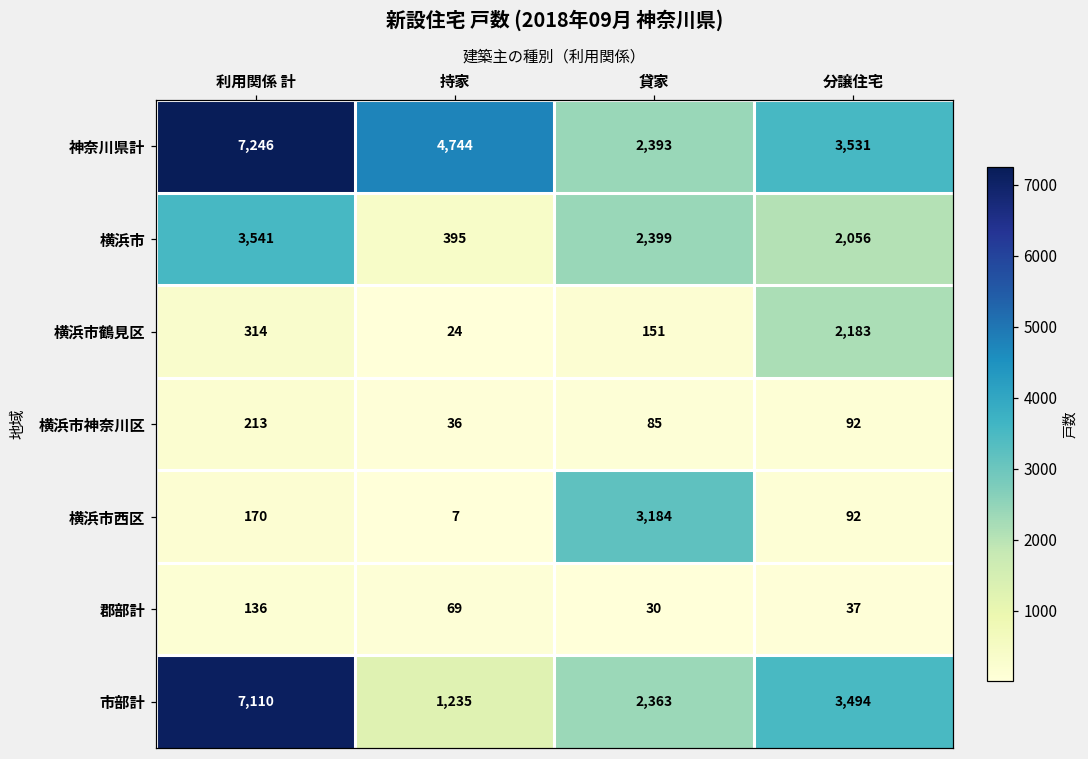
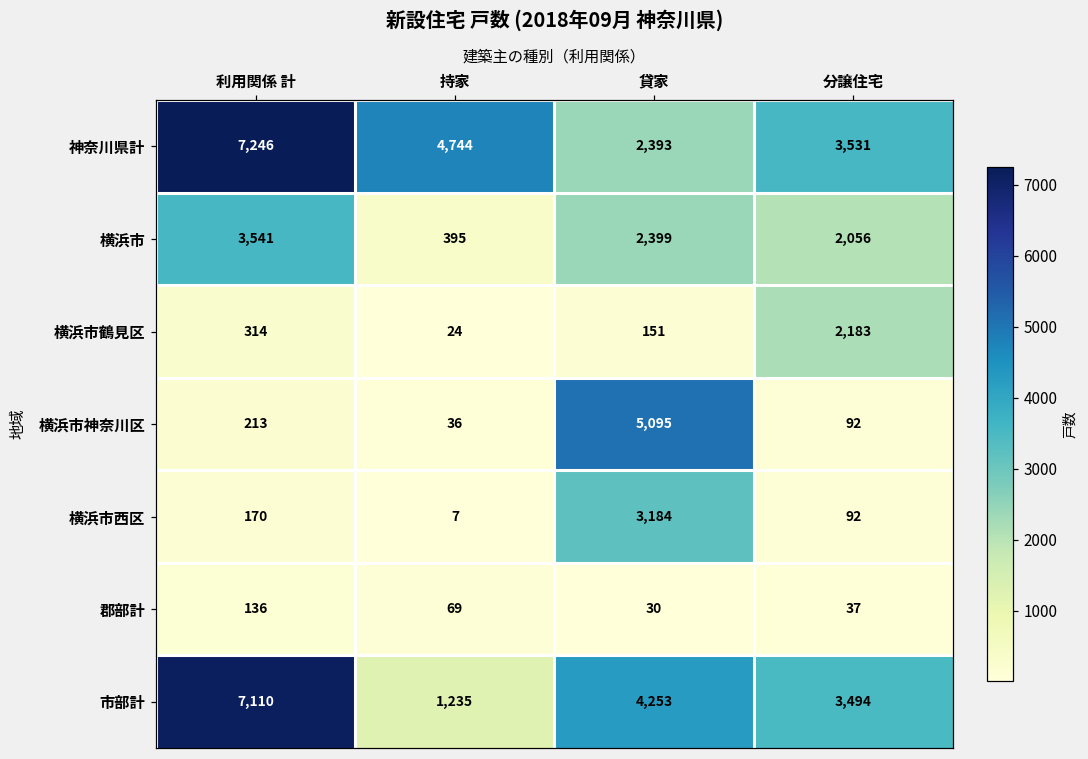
横浜市神奈川区, 貸家: 85 -> 5,095
市部計, 貸家: 2,363 -> 4,253
